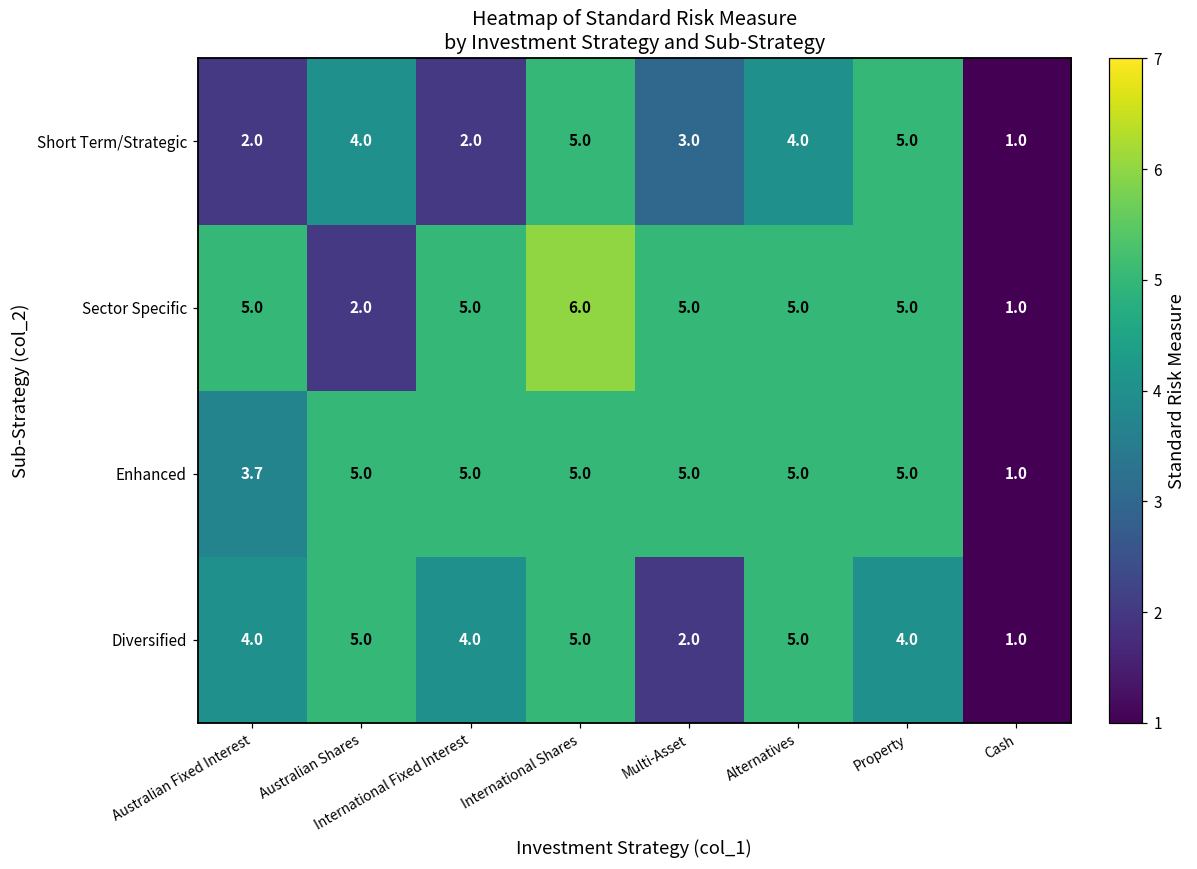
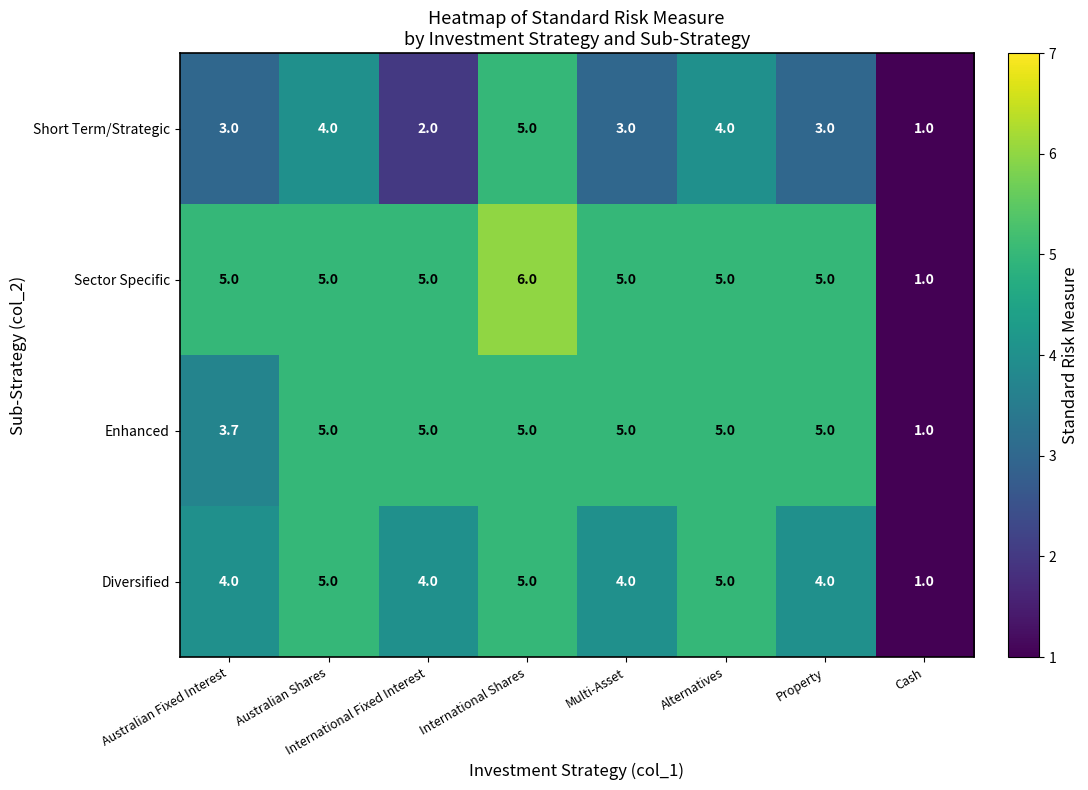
Short Term/Strategic, Australian Fixed Interest: 2.0 -> 3.0
Short Term/Strategic, Property: 5.0 -> 3.0
Sector Specific, Australian Shares: 2.0 -> 5.0
Diversified, Multi-Asset: 2.0 -> 4.0
